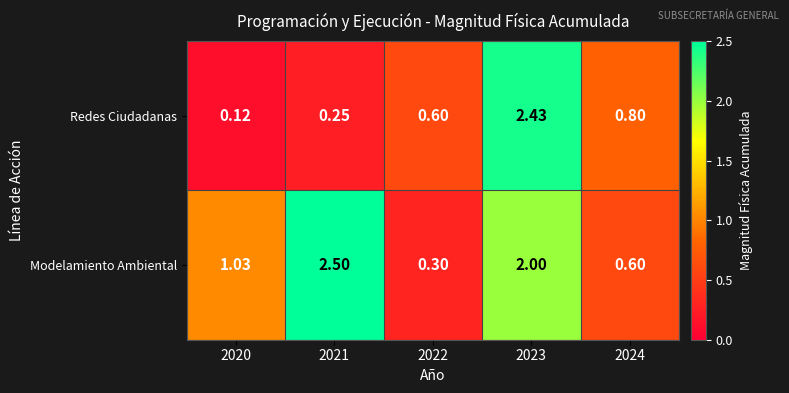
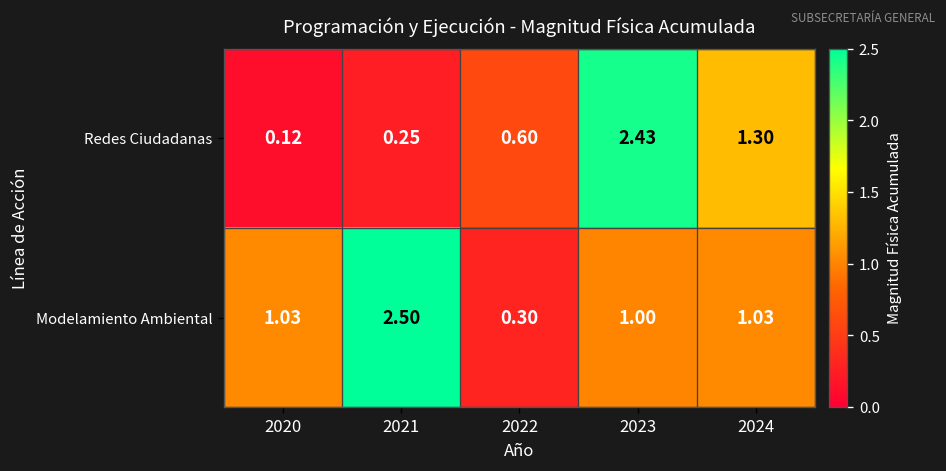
Redes Ciudadanas, 2024: 0.80 -> 1.30
Modelamiento Ambiental, 2023: 2.00 -> 1.00
Modelamiento Ambiental, 2024: 0.60 -> 1.03
